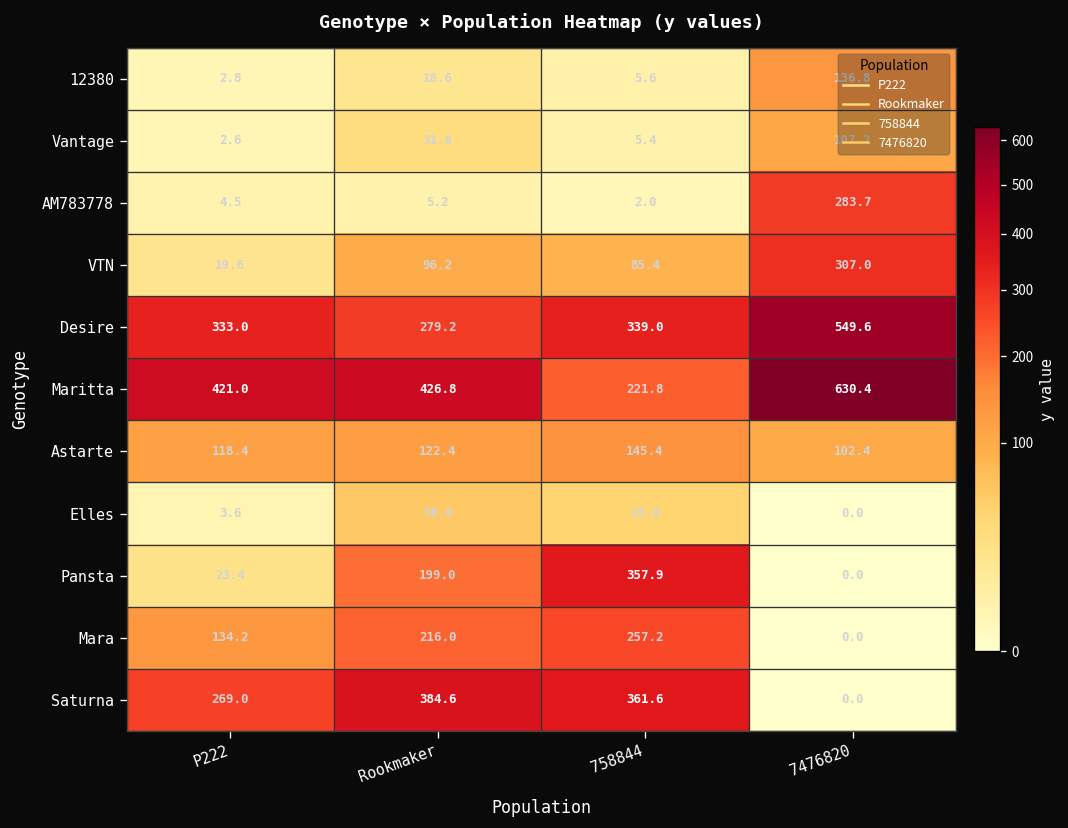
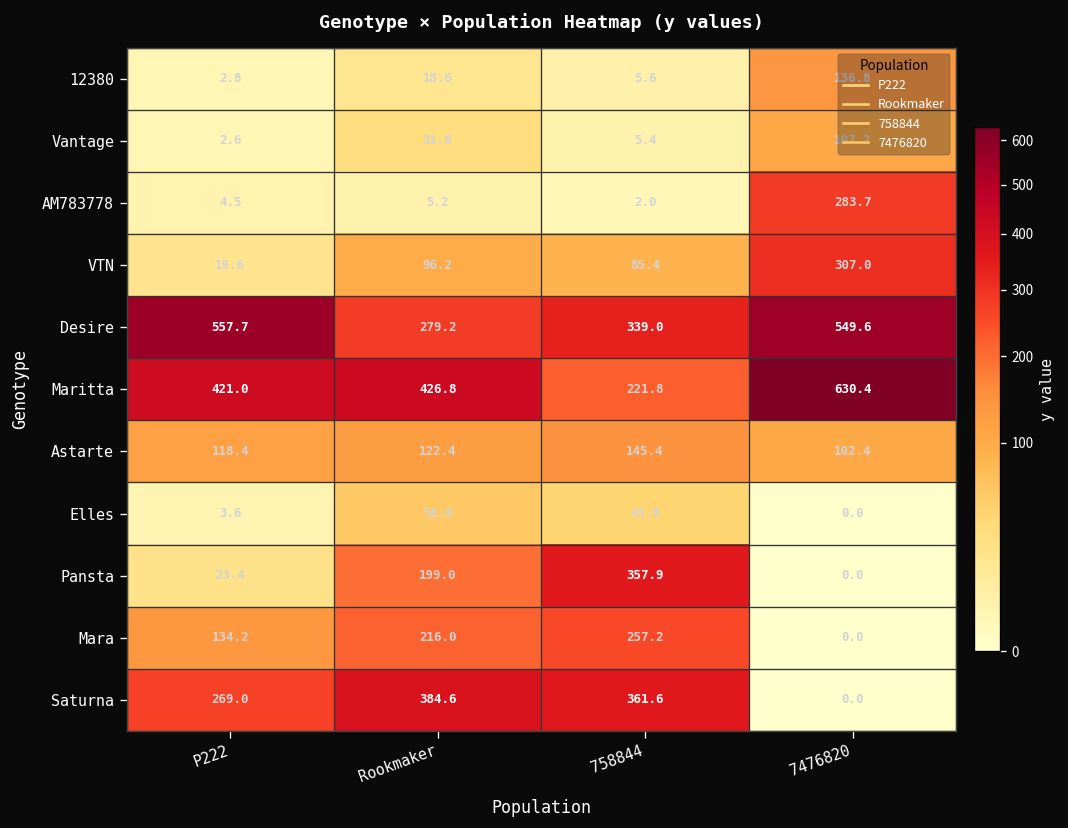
Desire, P222: 333.0 -> 557.7
